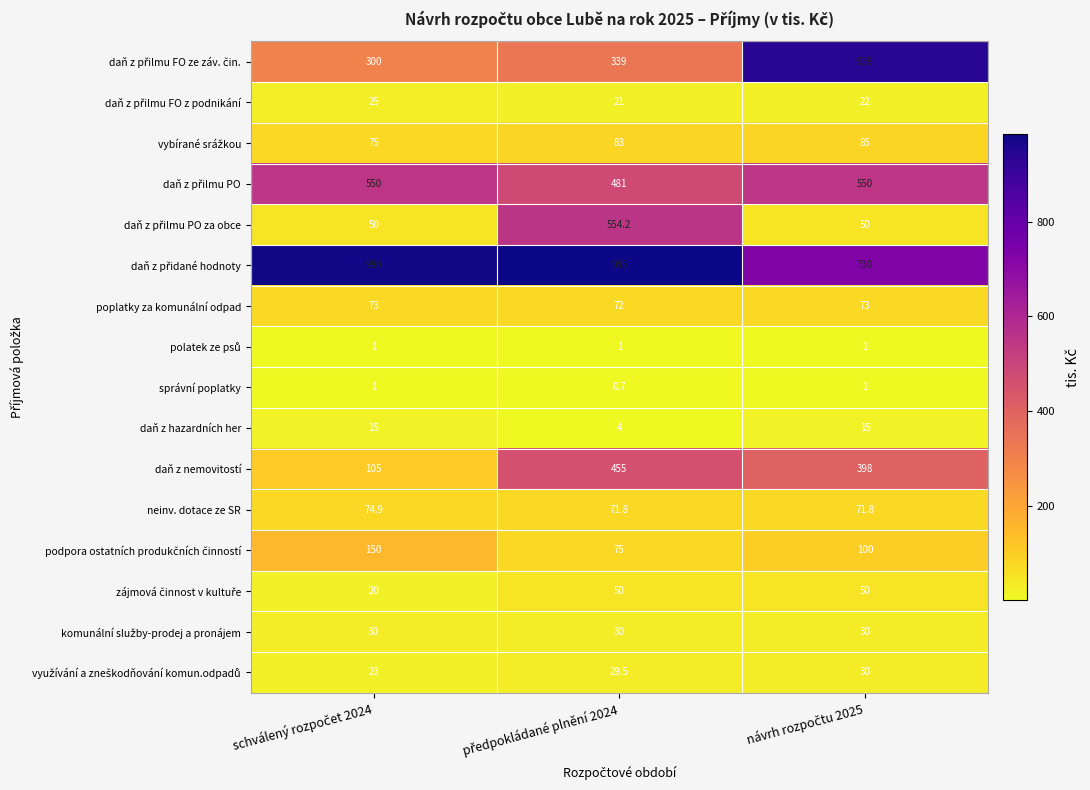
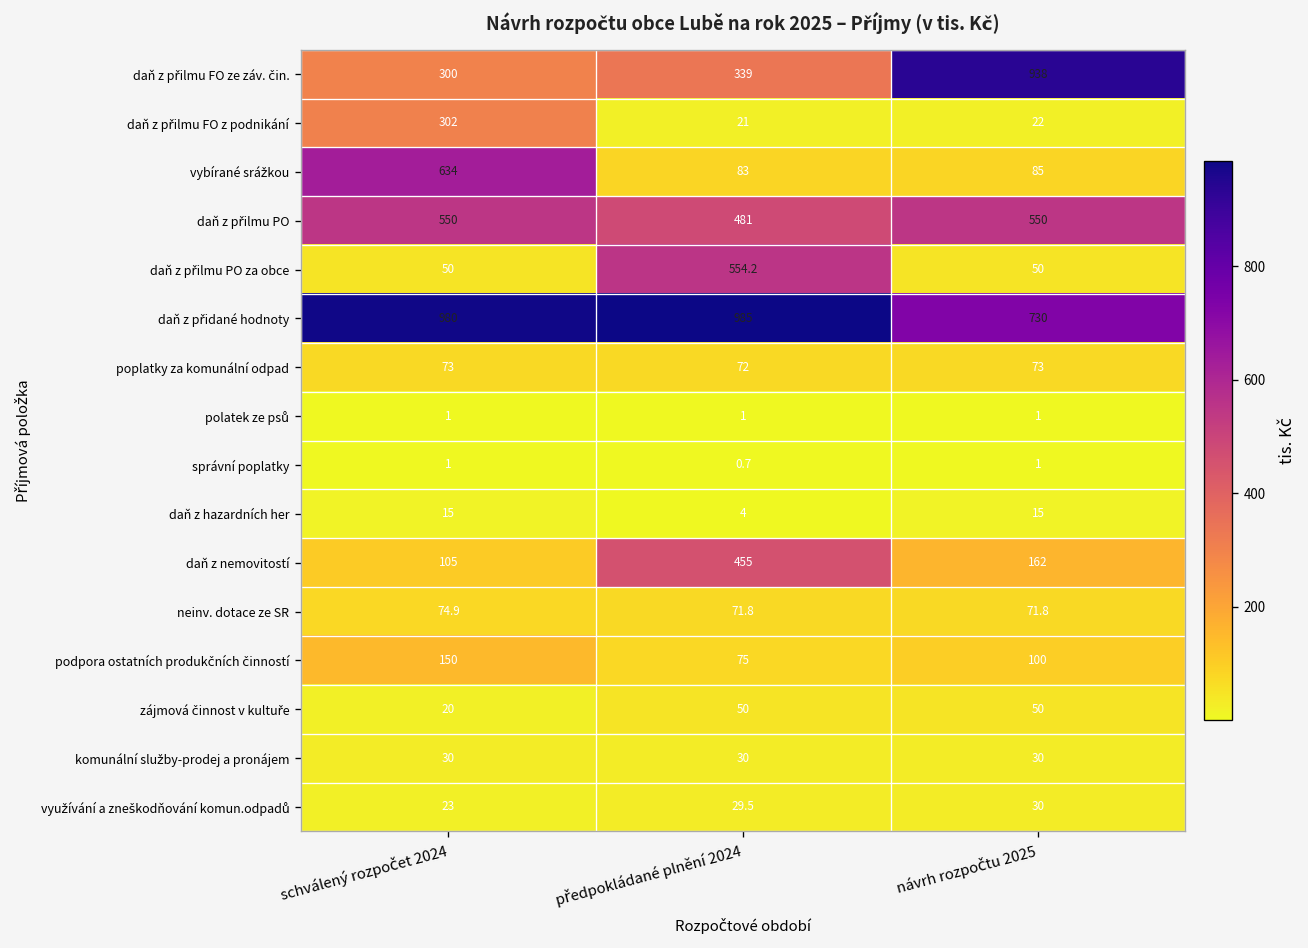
daň z přilmu FO z podnikání, schválený rozpočet 2024: 25 -> 302
vybírané srážkou, schválený rozpočet 2024: 75 -> 634
daň z nemovitostí, návrh rozpočtu 2025: 398 -> 162
